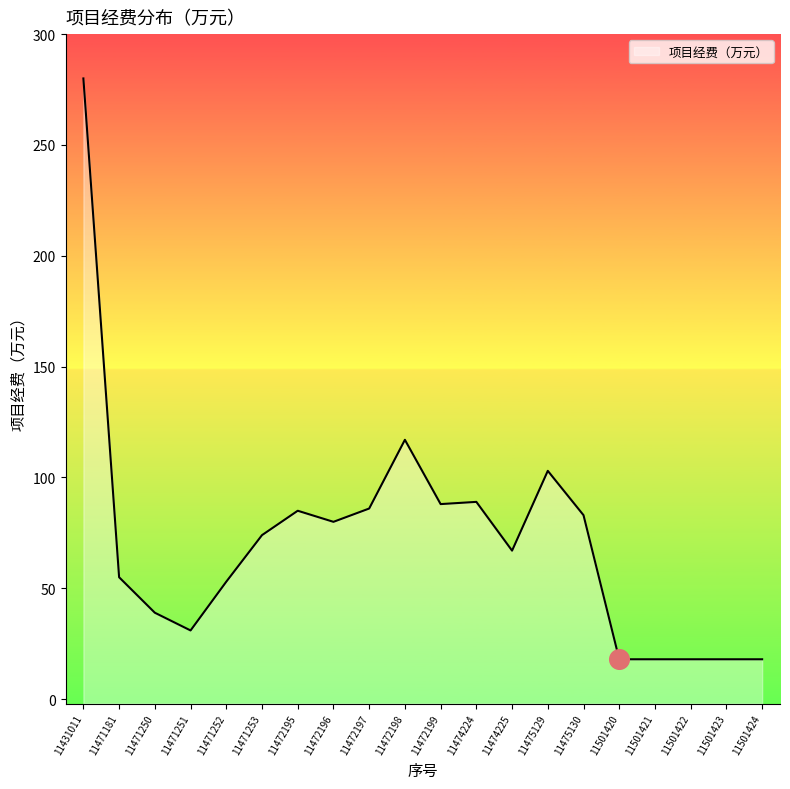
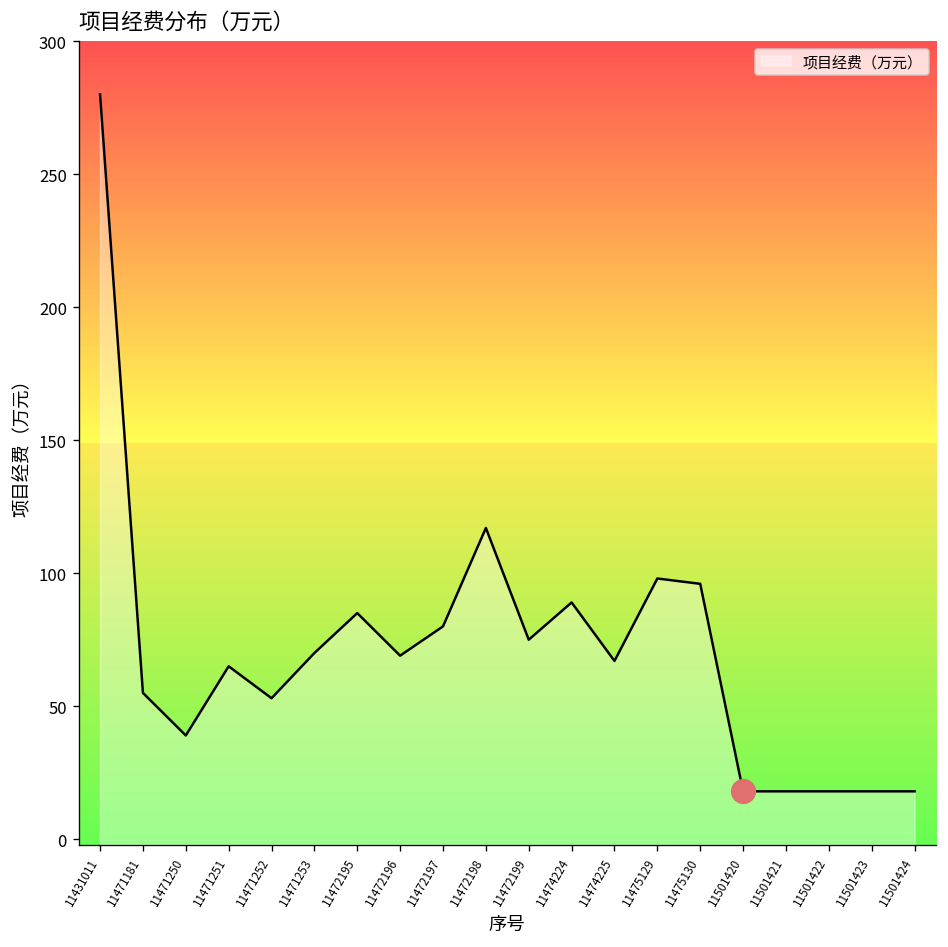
项目经费（万元）, 11471251: 31 -> 65
项目经费（万元）, 11471253: 74 -> 70
项目经费（万元）, 11472196: 80 -> 69
项目经费（万元）, 11472197: 86 -> 80
项目经费（万元）, 11472199: 88 -> 75
项目经费（万元）, 11475129: 103 -> 98
项目经费（万元）, 11475130: 83 -> 96
